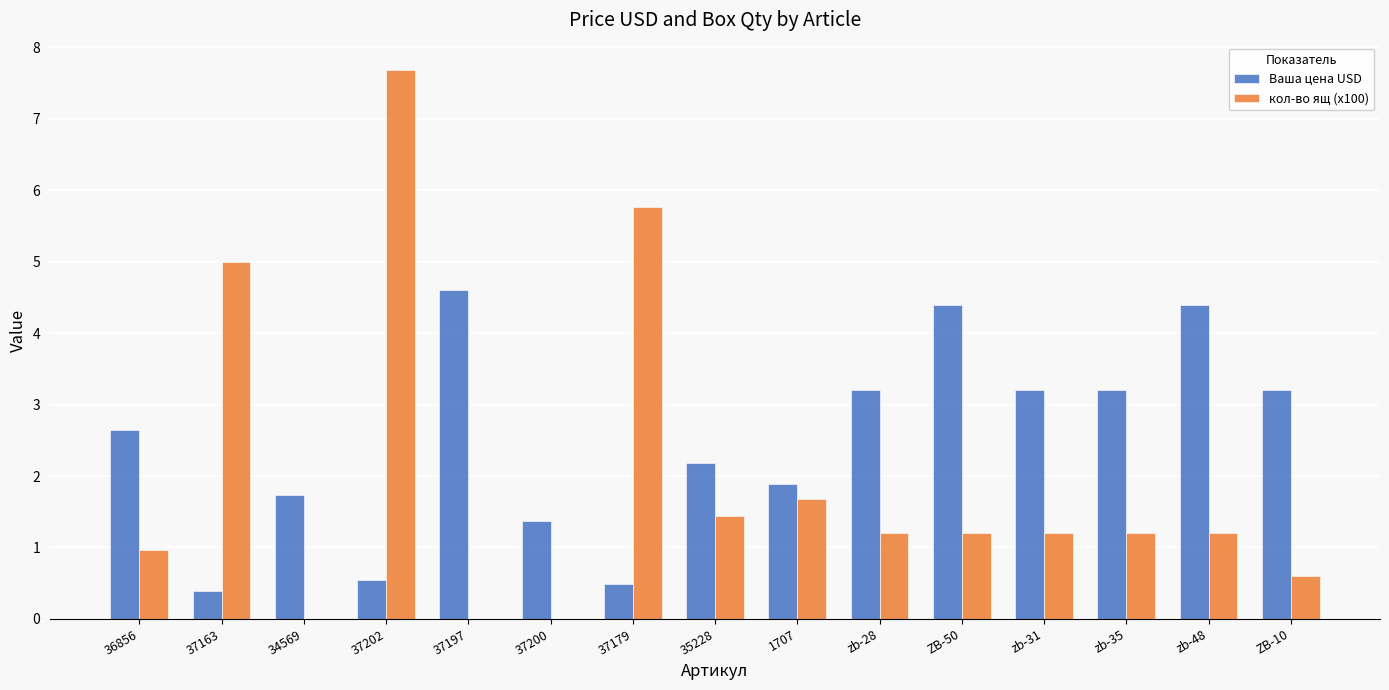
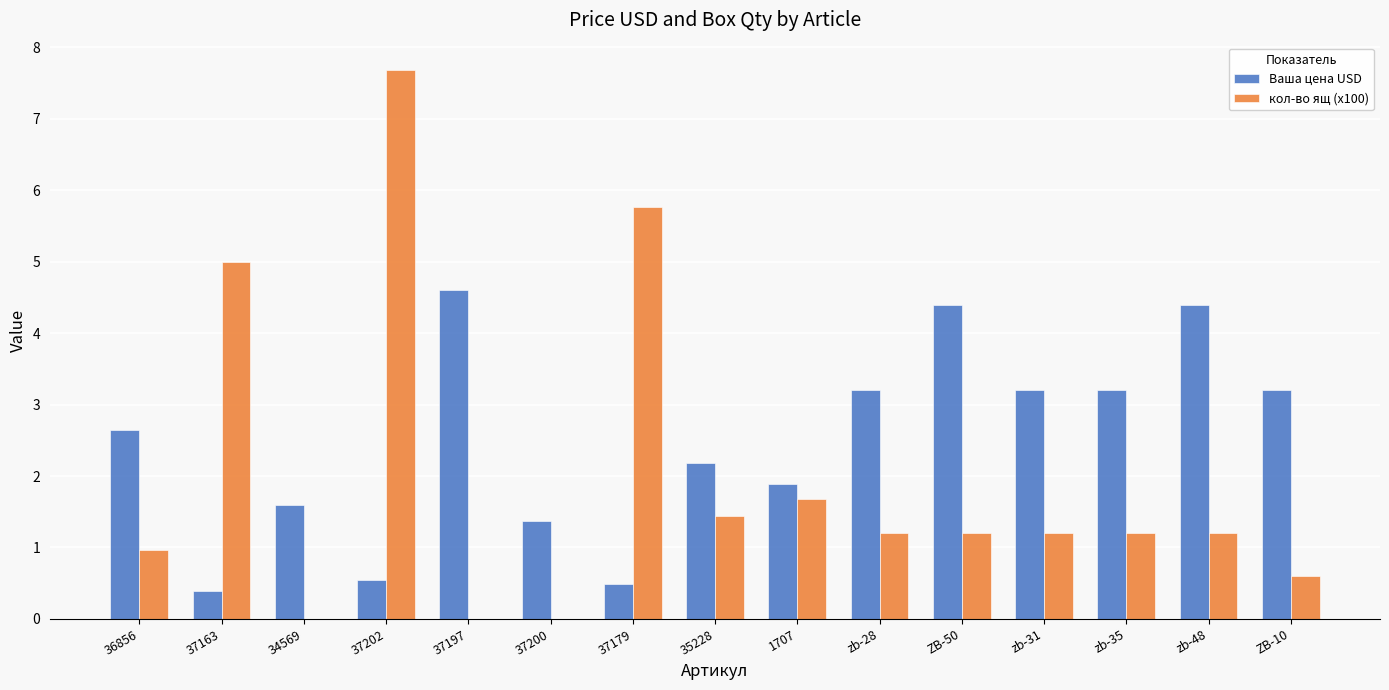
Ваша цена USD, 34569: 1.7 -> 1.6
